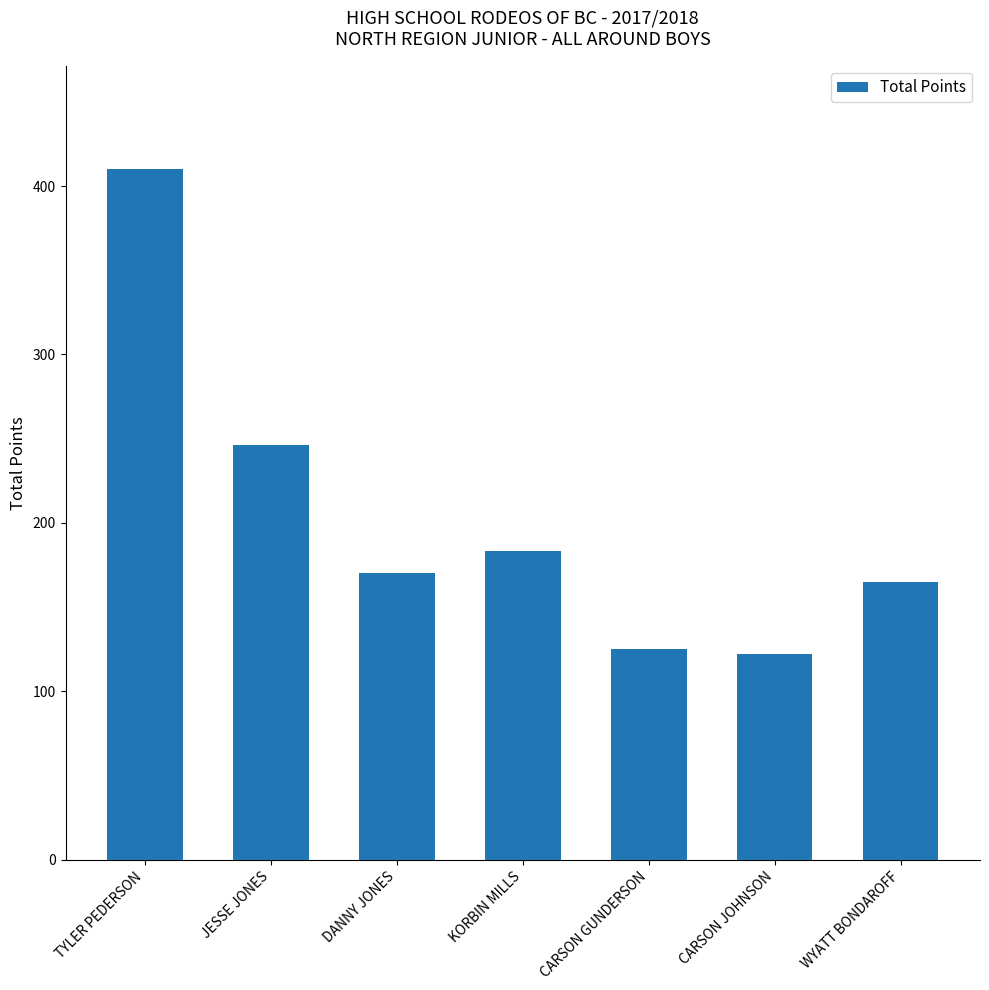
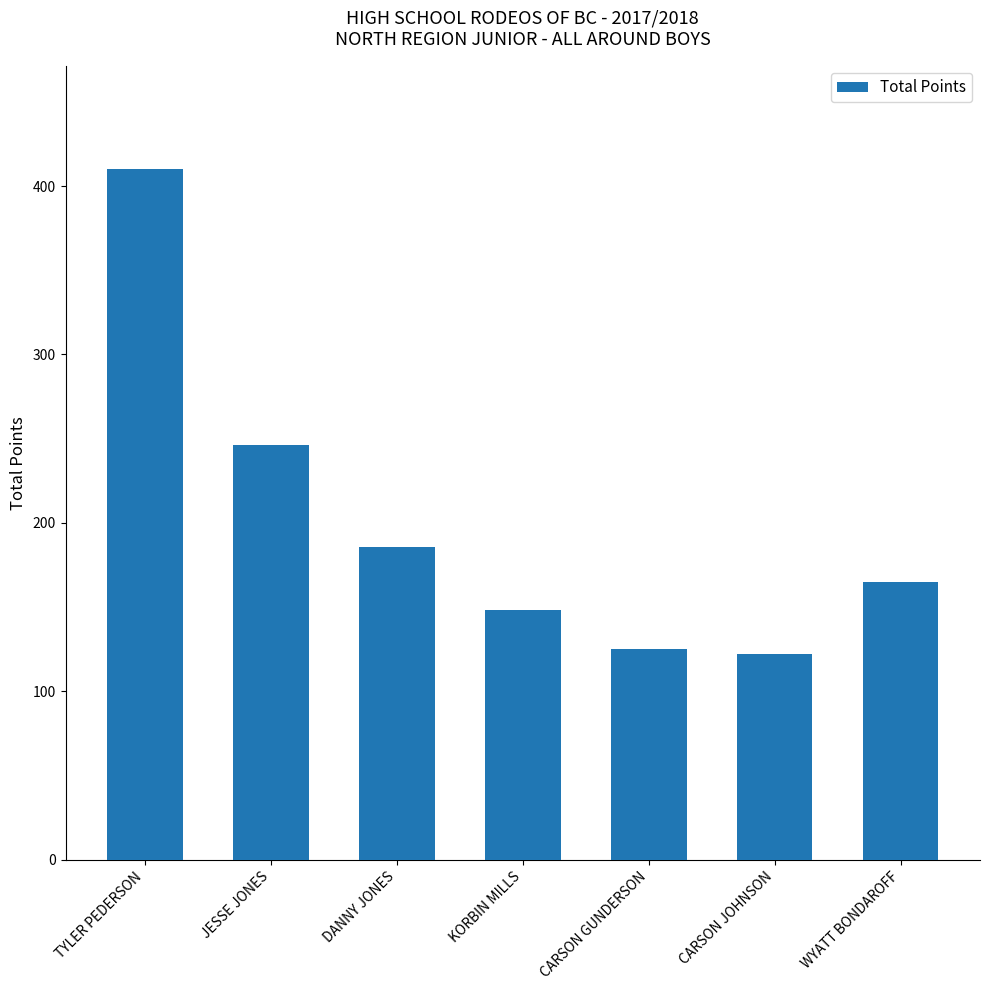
DANNY JONES: 171 -> 186
KORBIN MILLS: 183 -> 149
